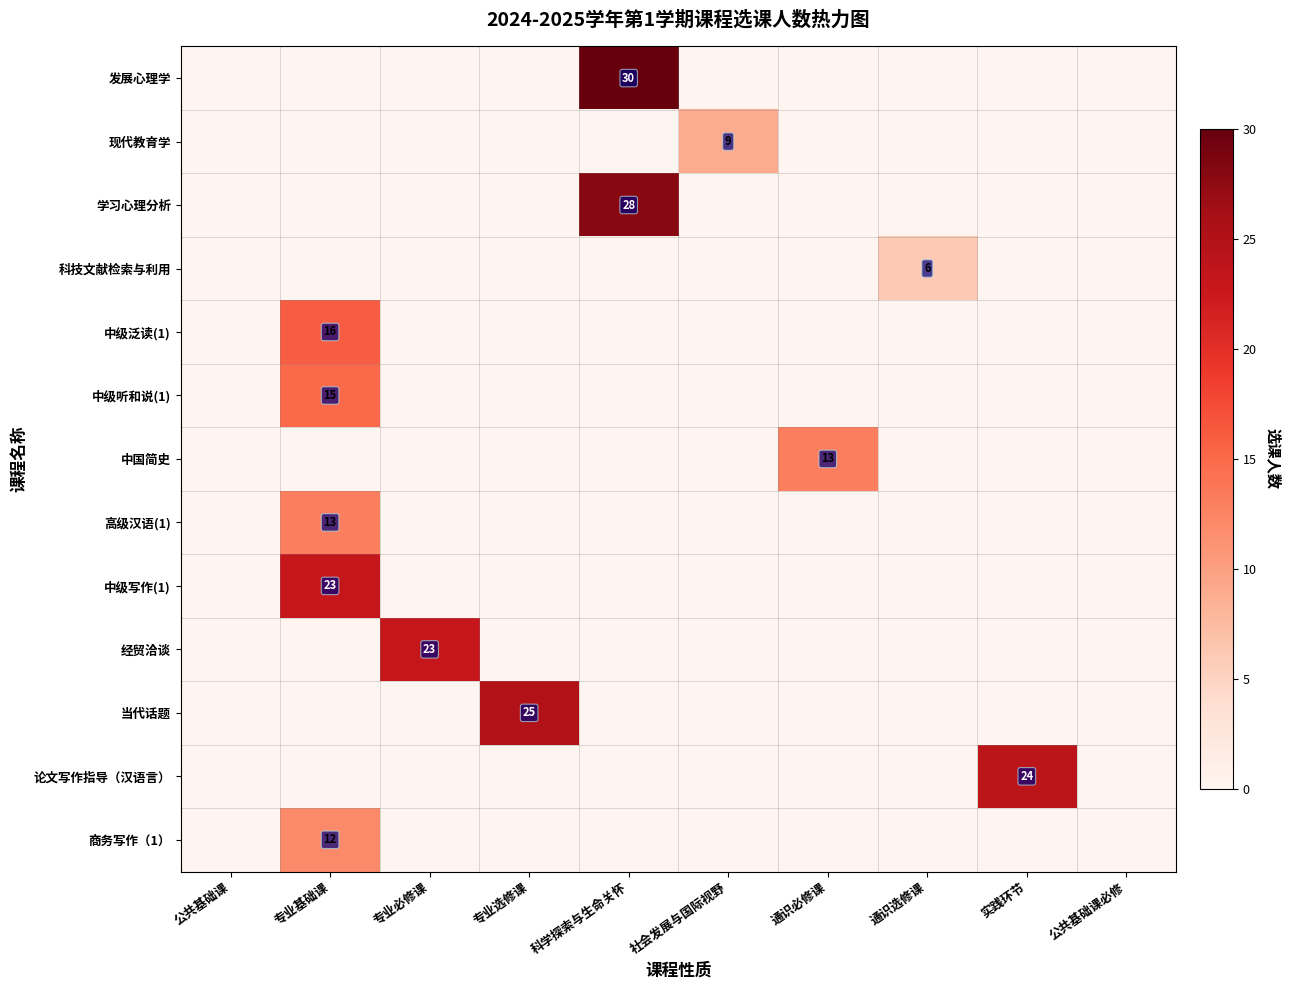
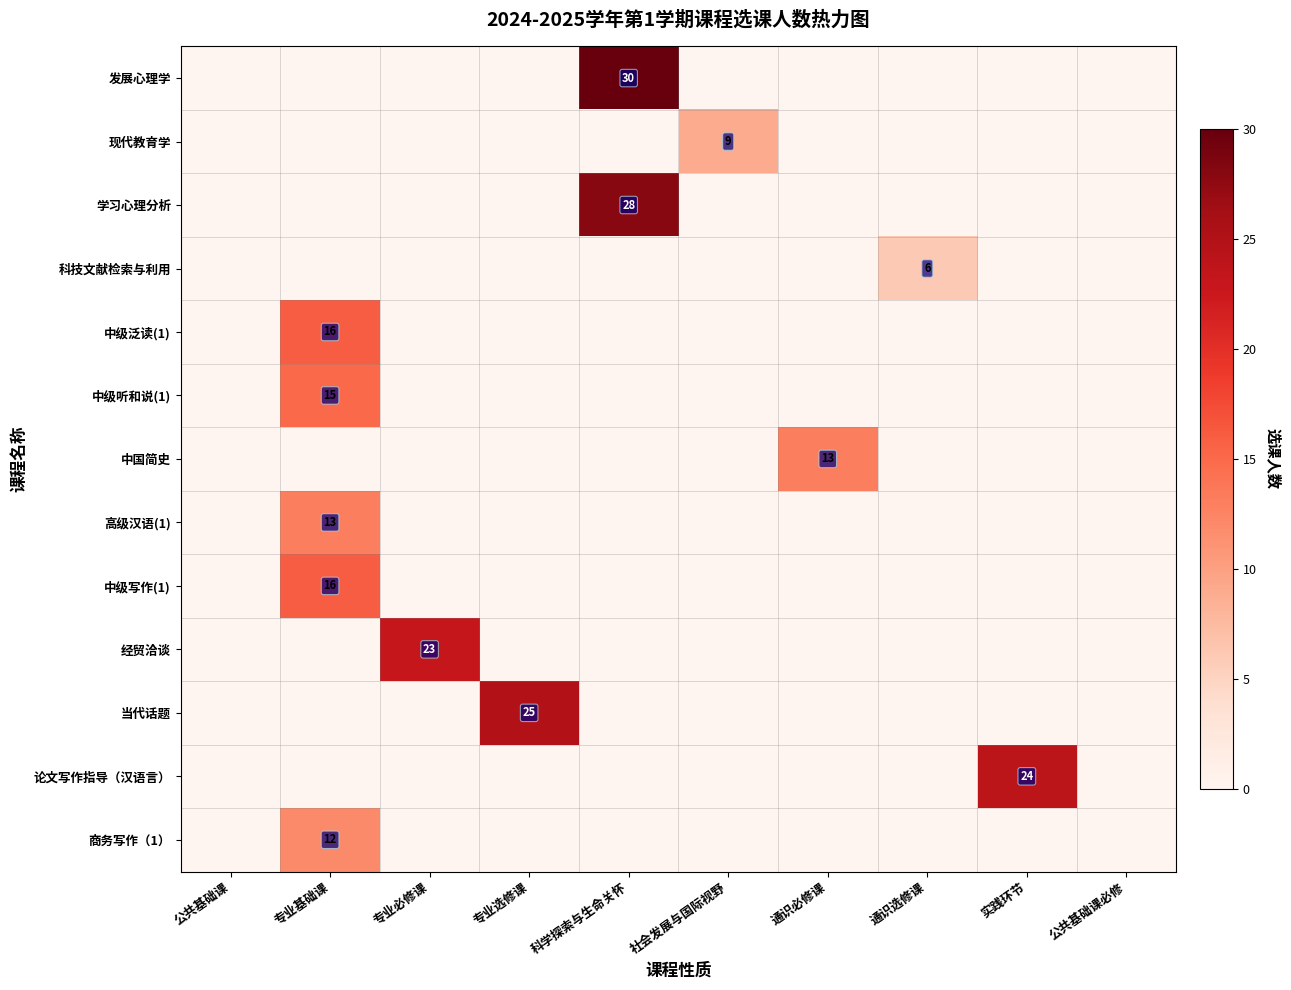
中级写作(1), 专业基础课: 23 -> 16
